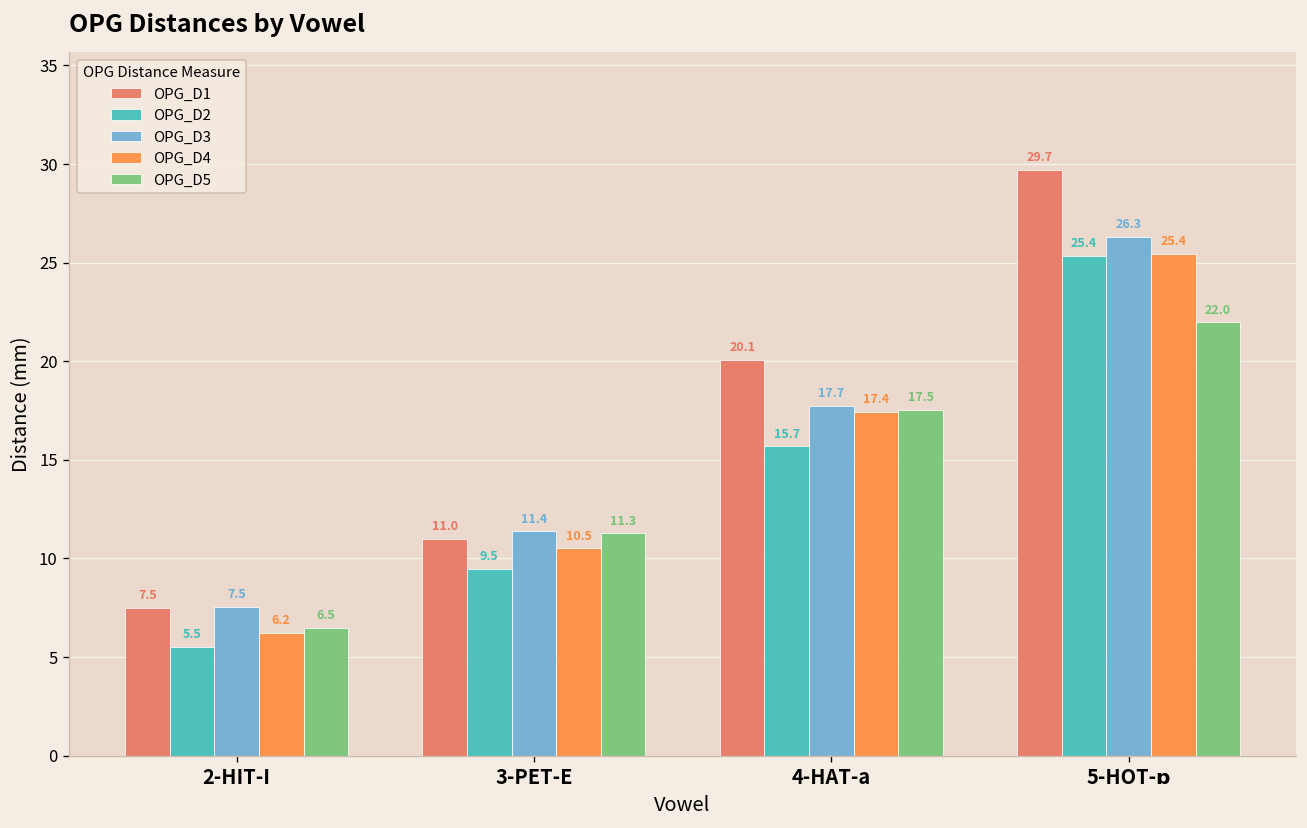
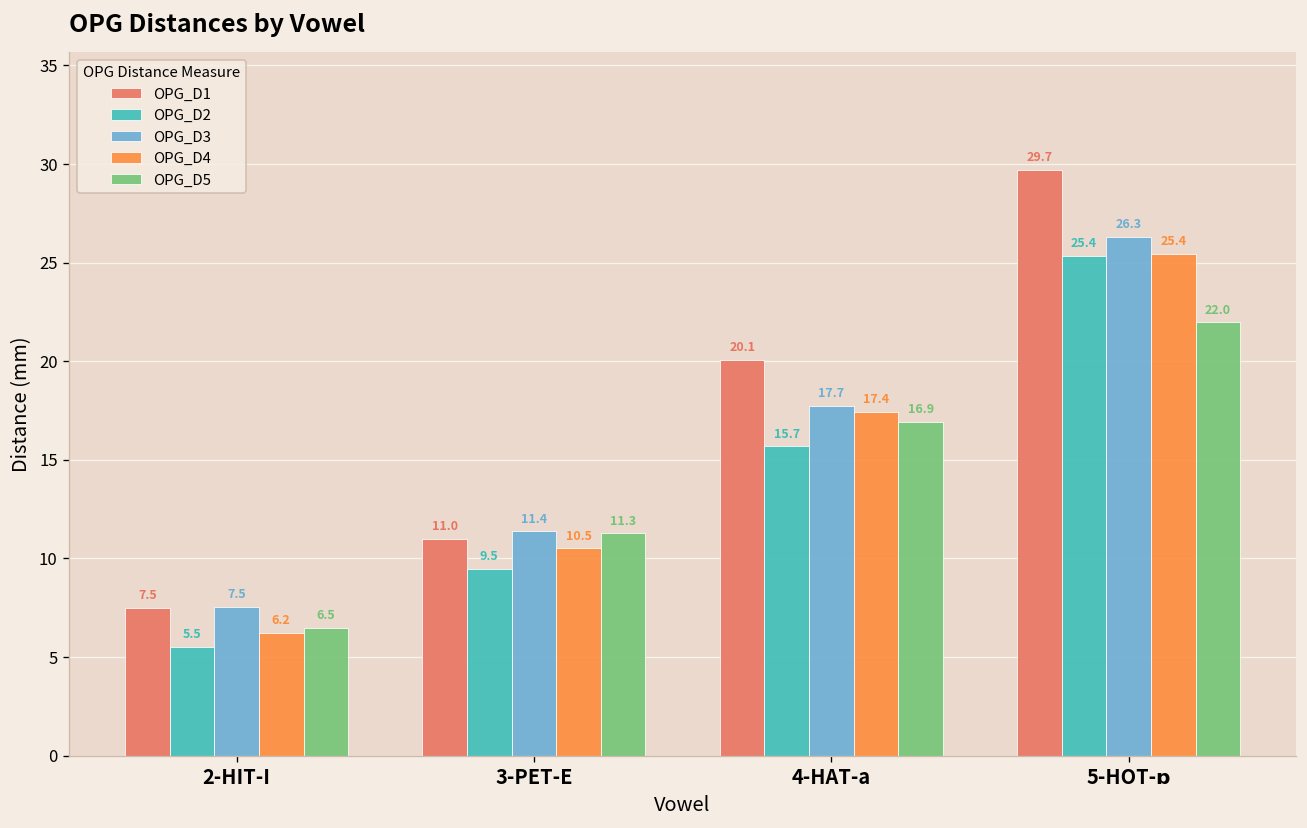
OPG_D5, 4-HAT-a: 17.5 -> 16.9
